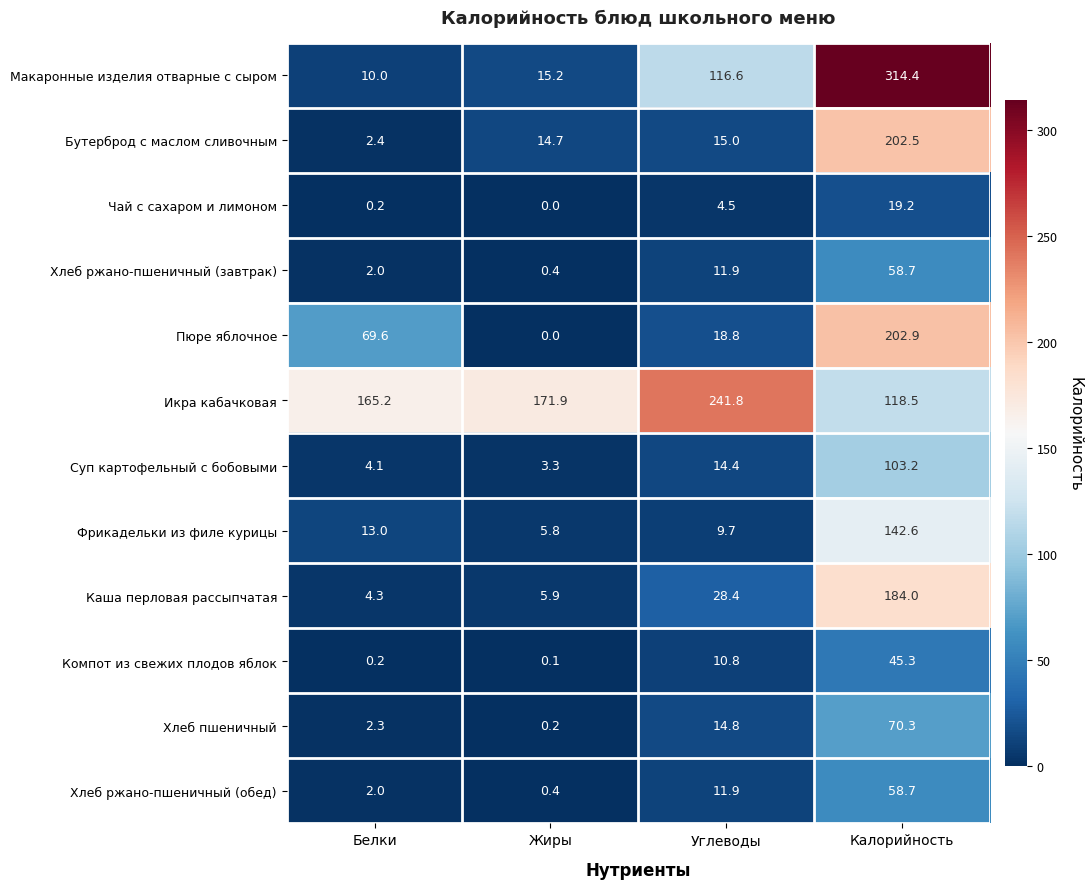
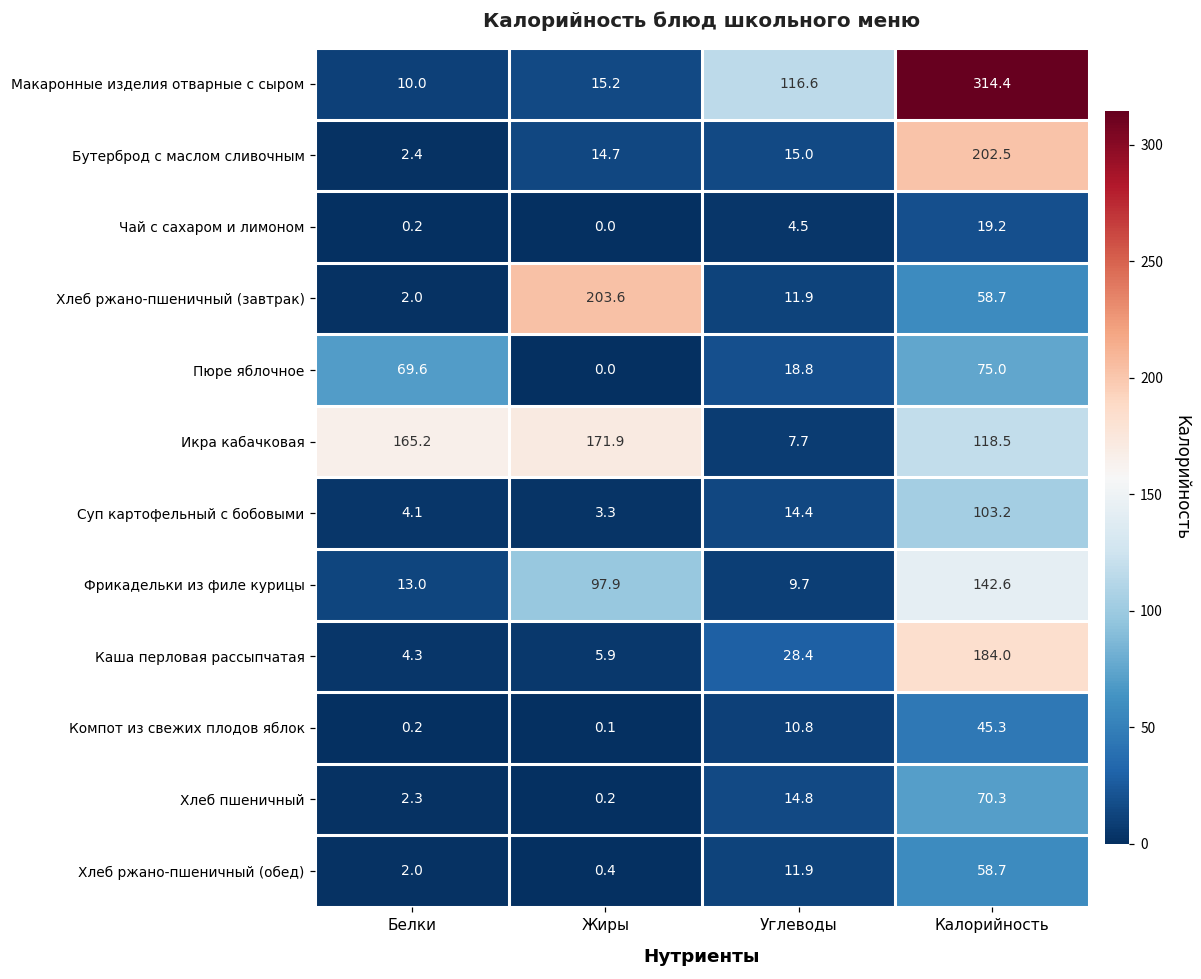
Хлеб ржано-пшеничный (завтрак), Жиры: 0.4 -> 203.6
Пюре яблочное, Калорийность: 202.9 -> 75.0
Икра кабачковая, Углеводы: 241.8 -> 7.7
Фрикадельки из филе курицы, Жиры: 5.8 -> 97.9
